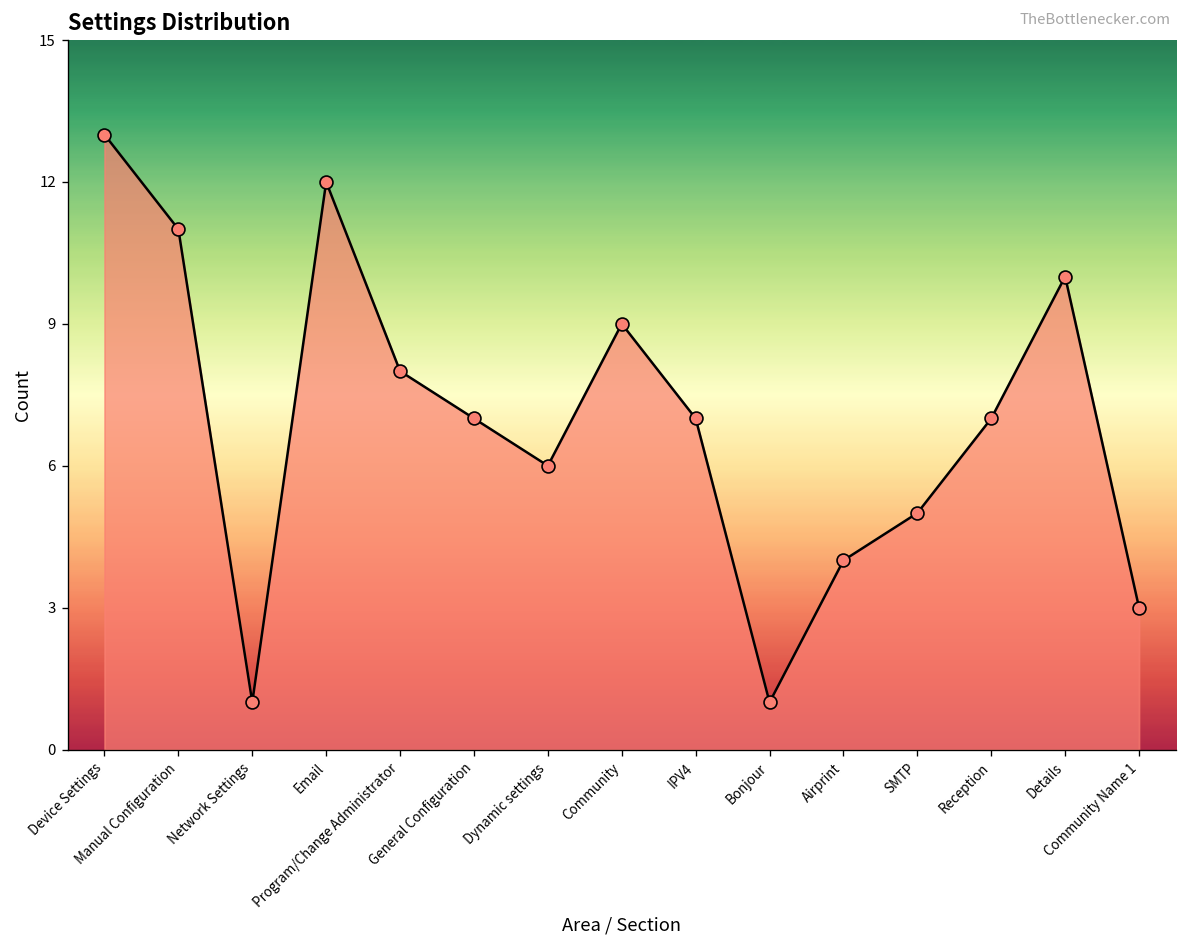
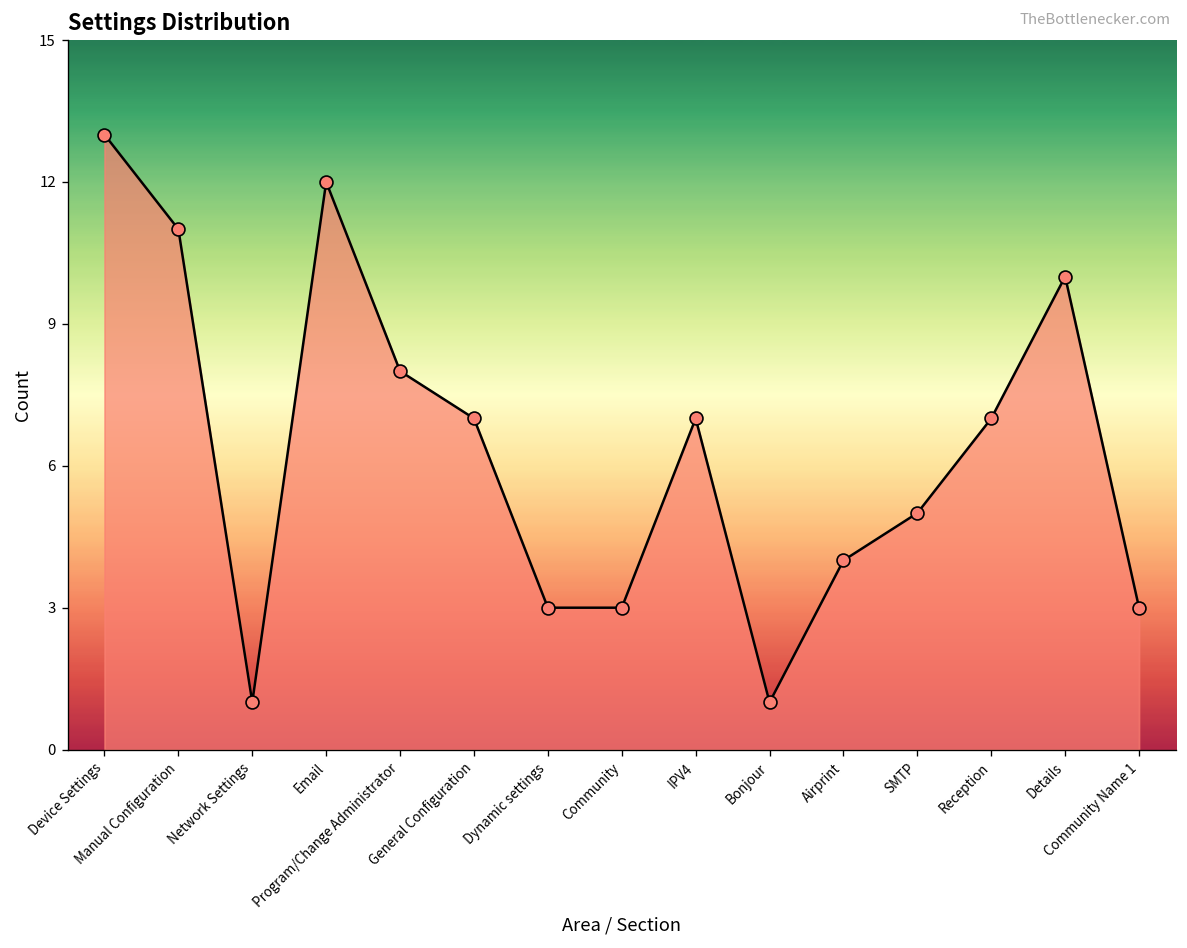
Dynamic settings: 6 -> 3
Community: 9 -> 3
